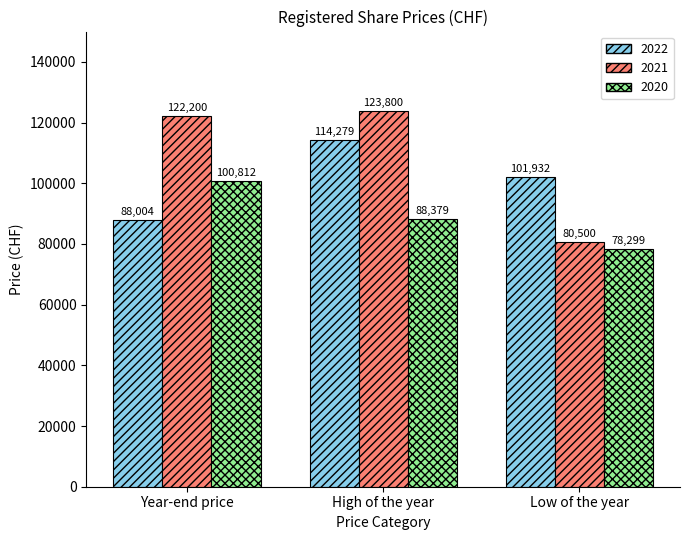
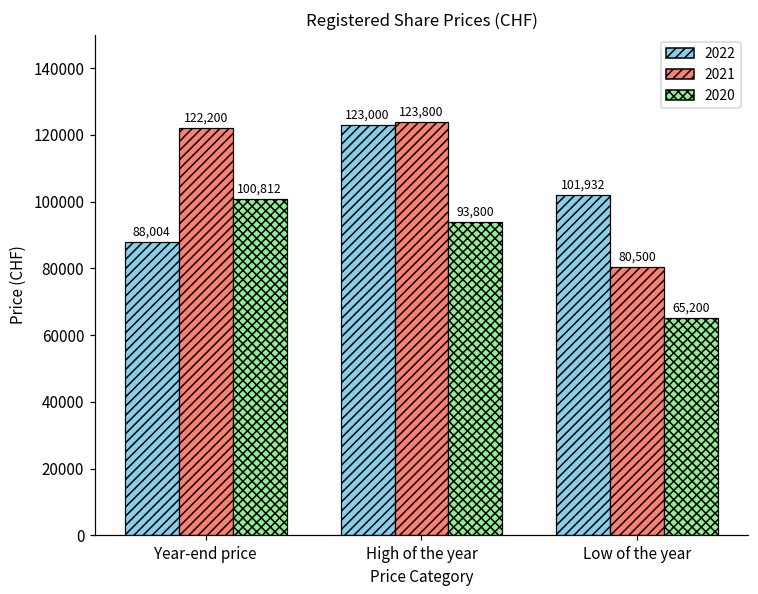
2022, High of the year: 114,279 -> 123,000
2020, High of the year: 88,379 -> 93,800
2020, Low of the year: 78,299 -> 65,200
